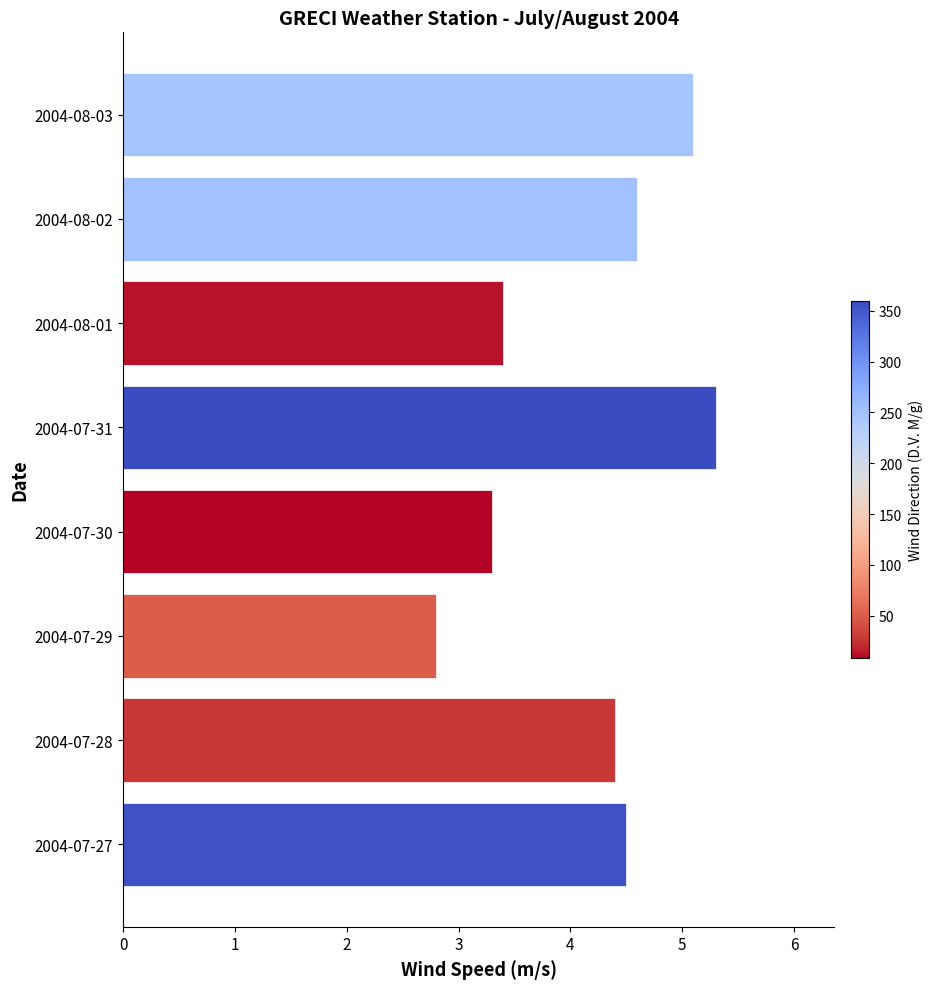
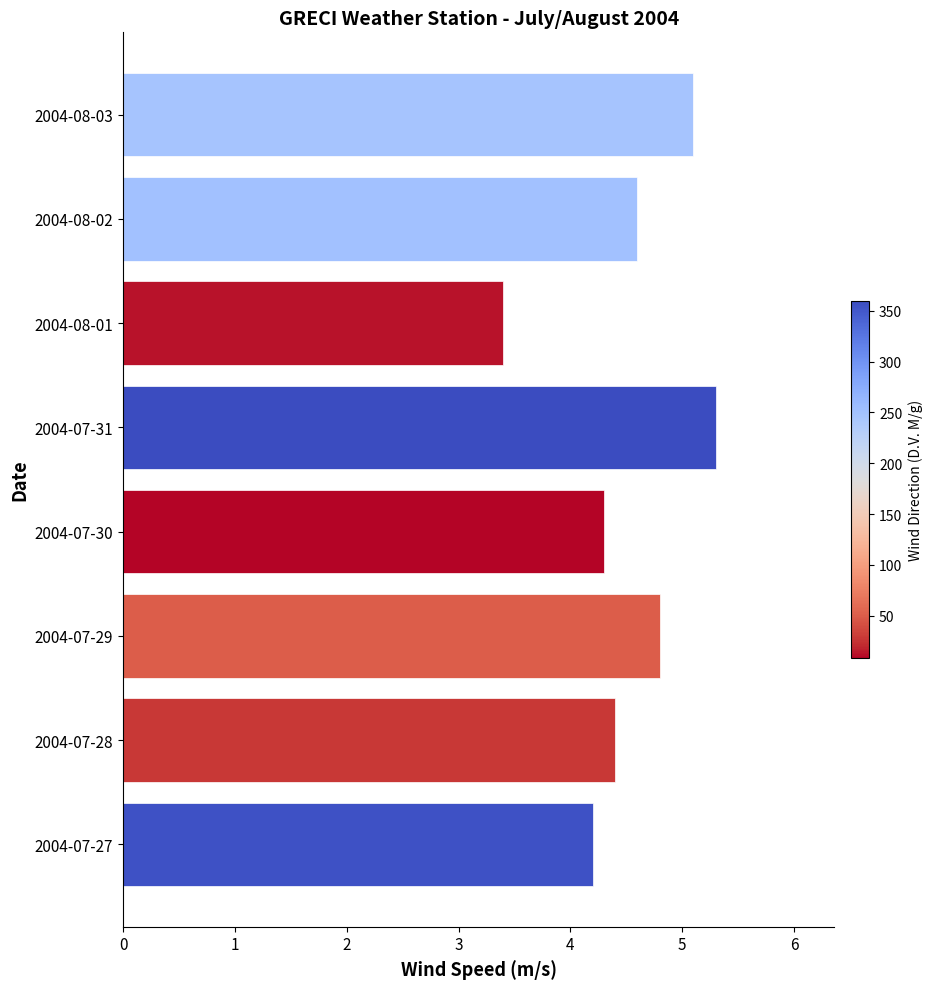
2004-07-30: 3.3 -> 4.3
2004-07-29: 2.8 -> 4.8
2004-07-27: 4.5 -> 4.2
